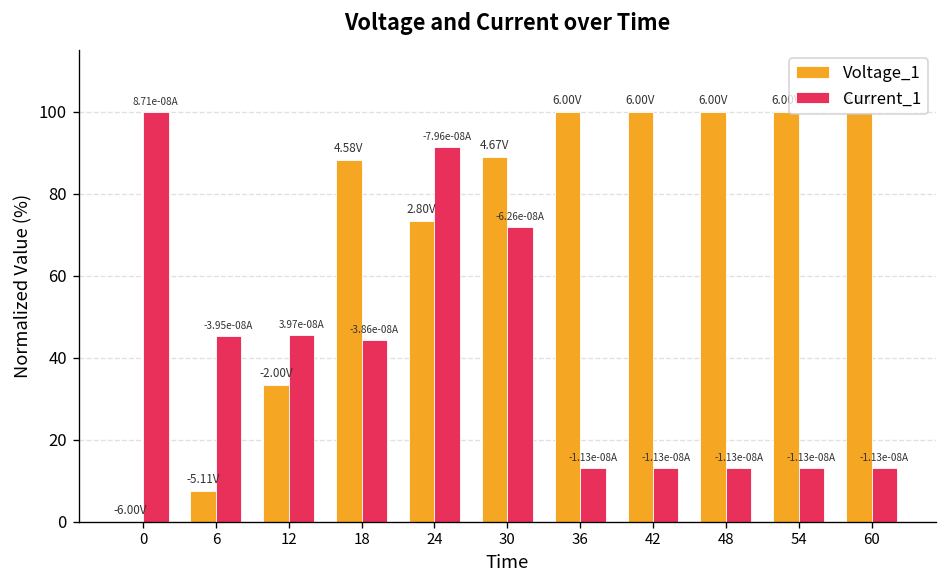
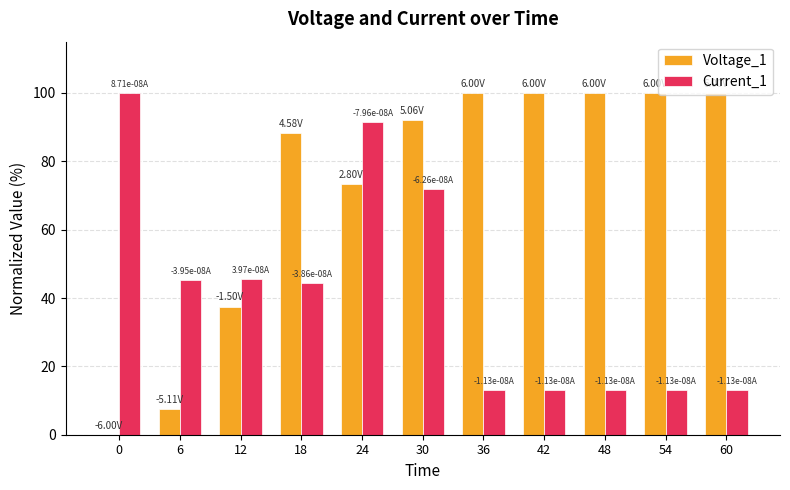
Voltage_1, 12: -2.00V -> -1.50V
Voltage_1, 30: 4.67V -> 5.06V
